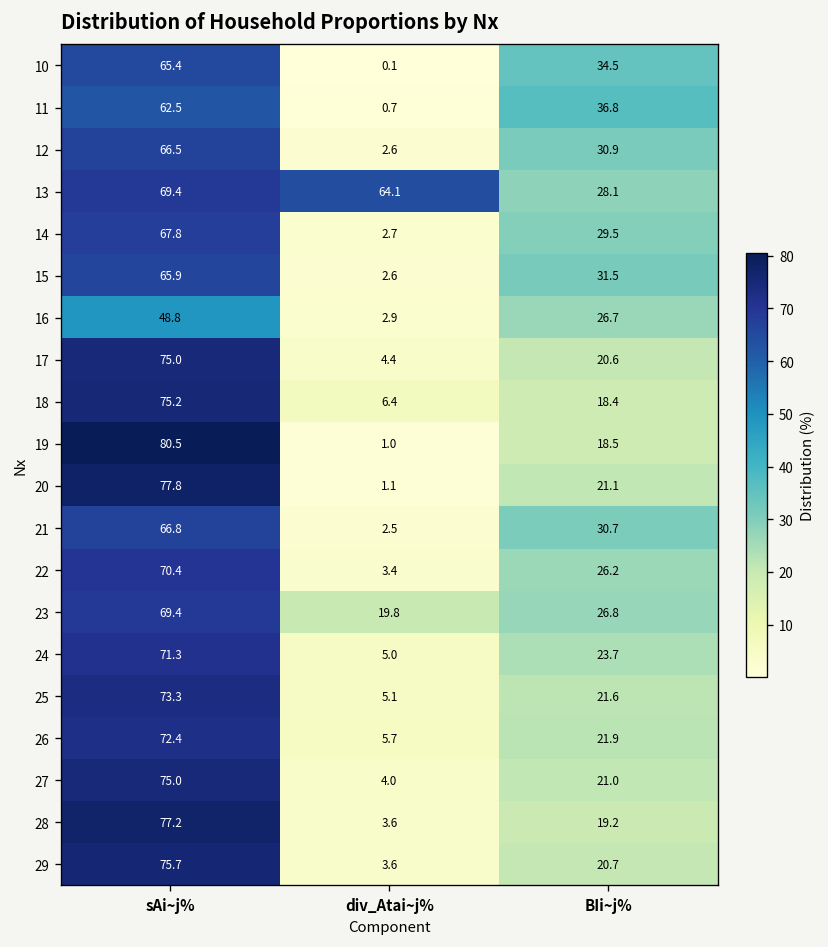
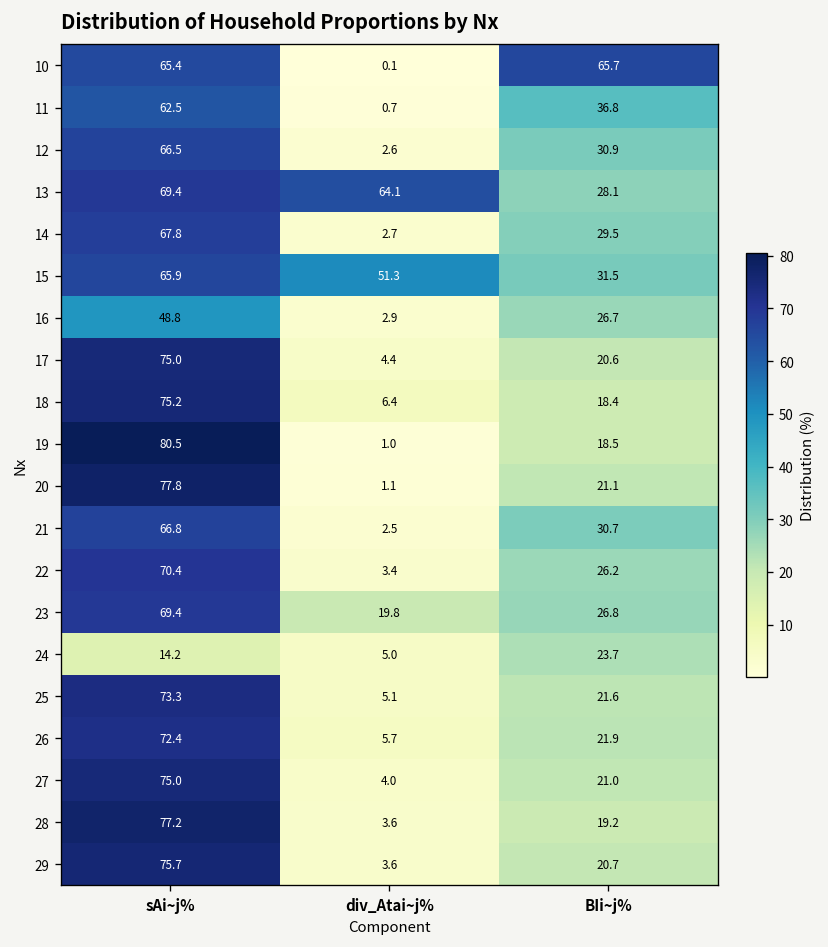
10, BIi~j%: 34.5 -> 65.7
15, div_Atai~j%: 2.6 -> 51.3
24, sAi~j%: 71.3 -> 14.2
